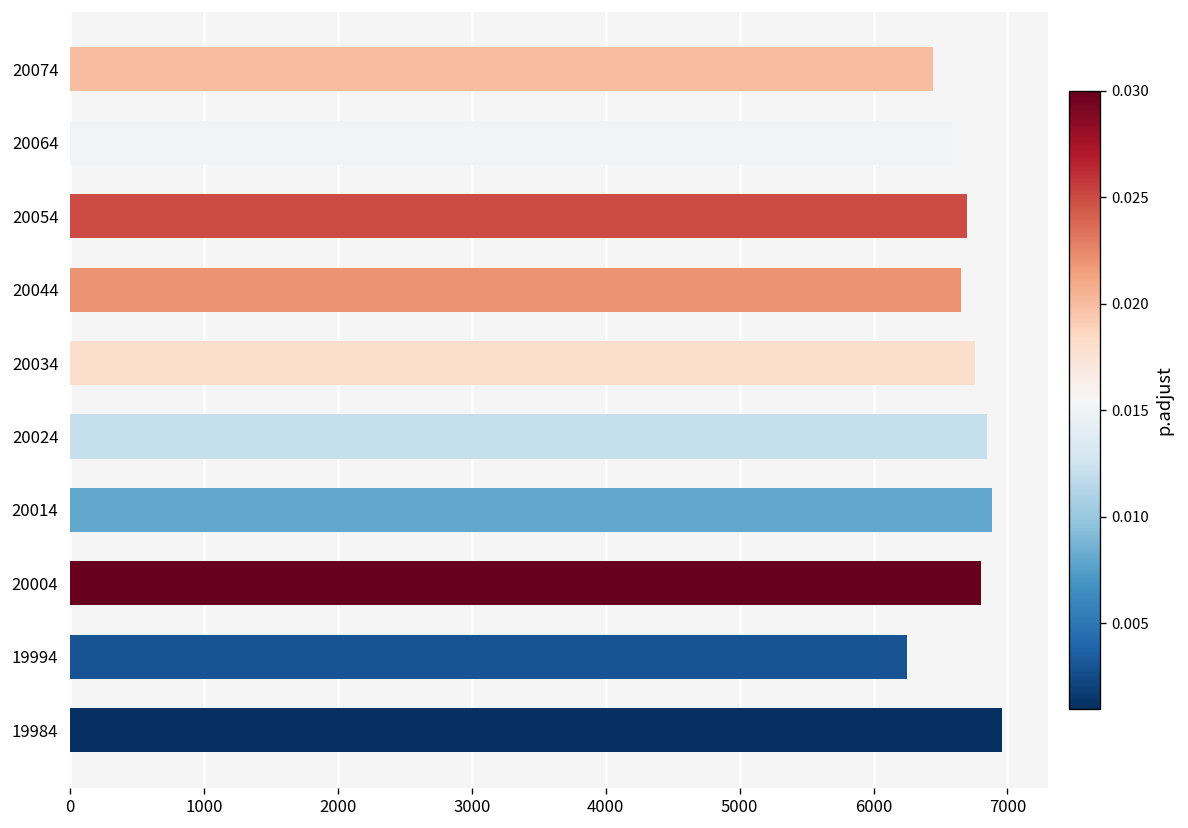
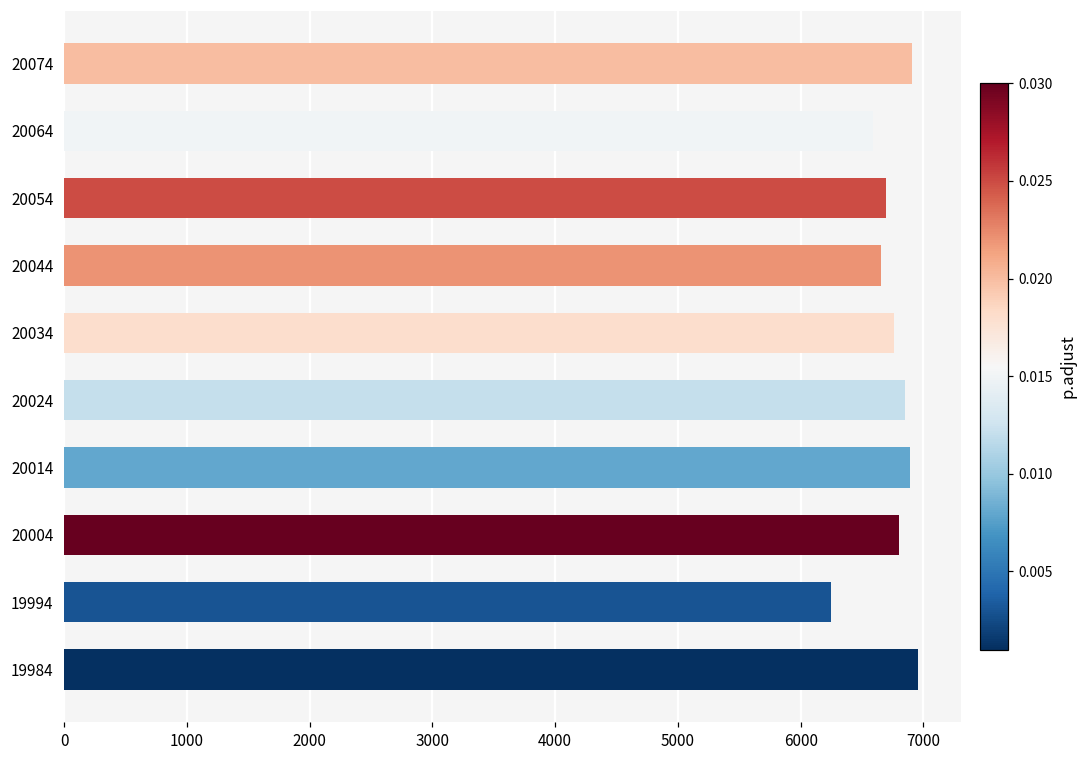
20074: 6440 -> 6910
